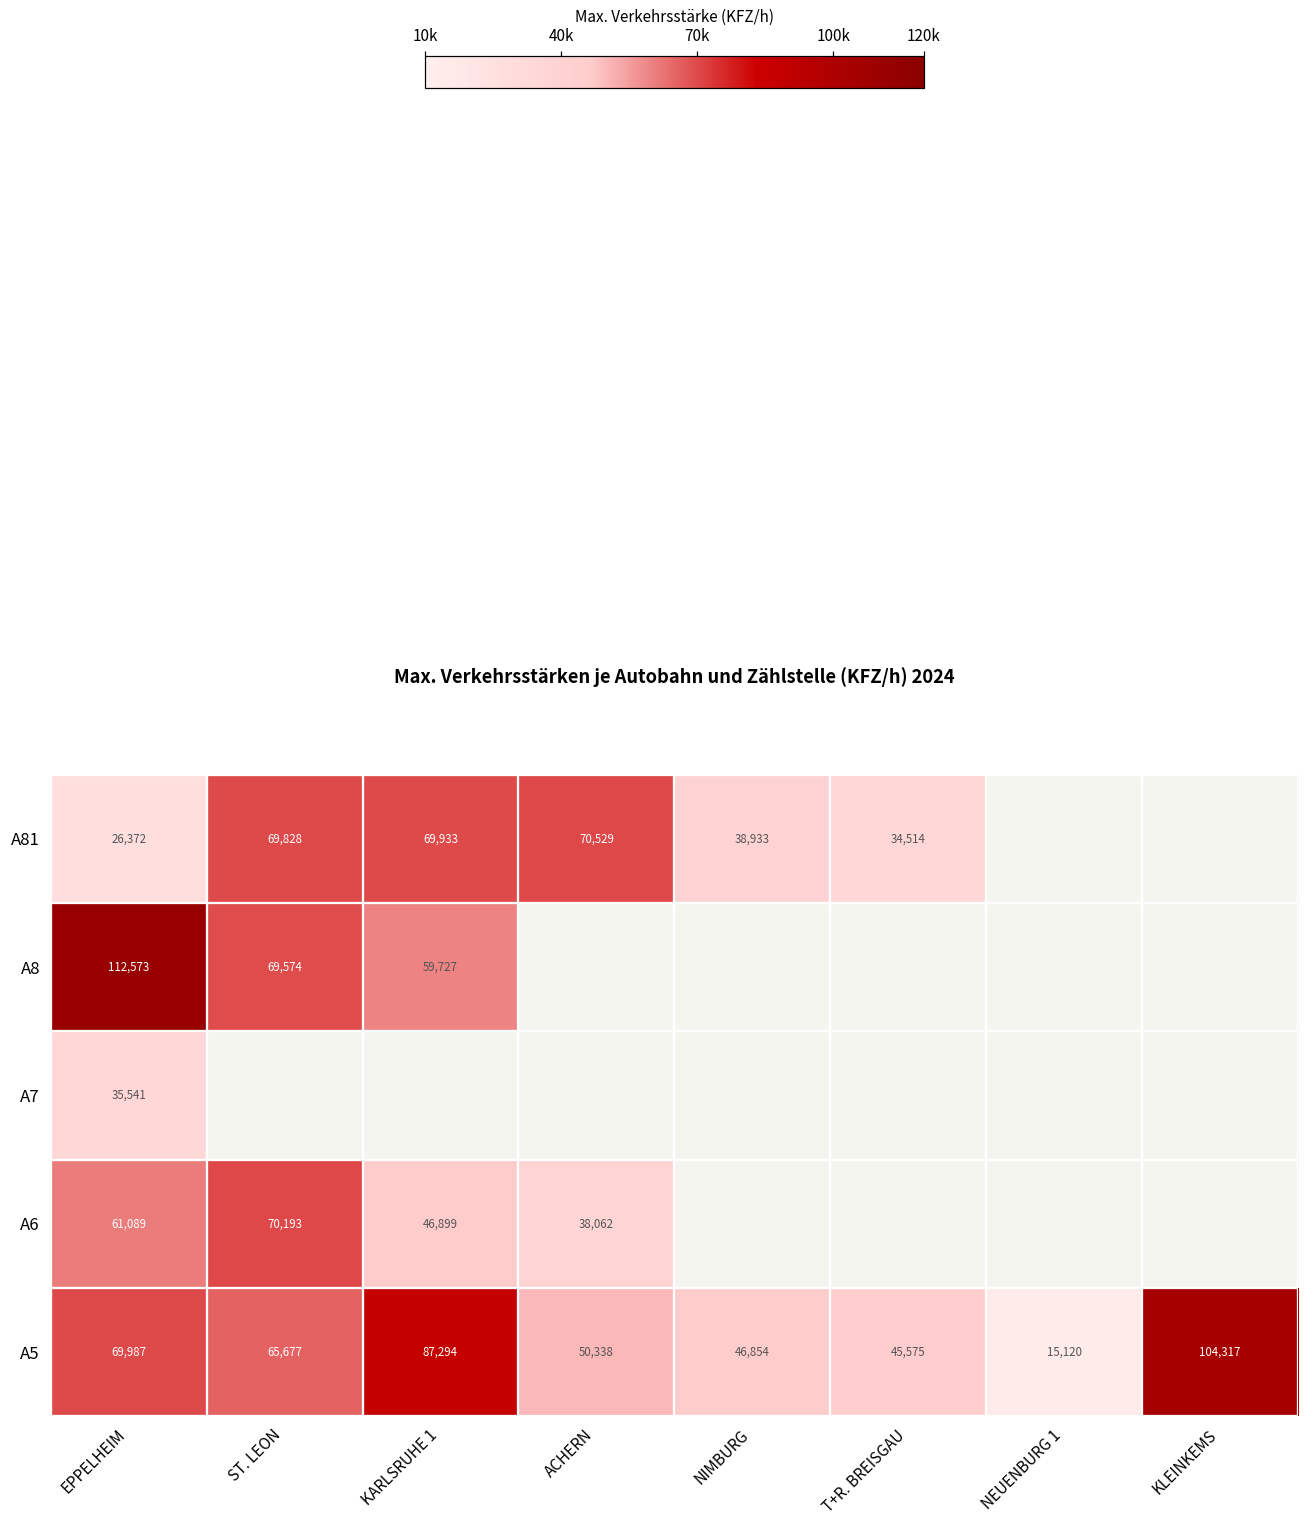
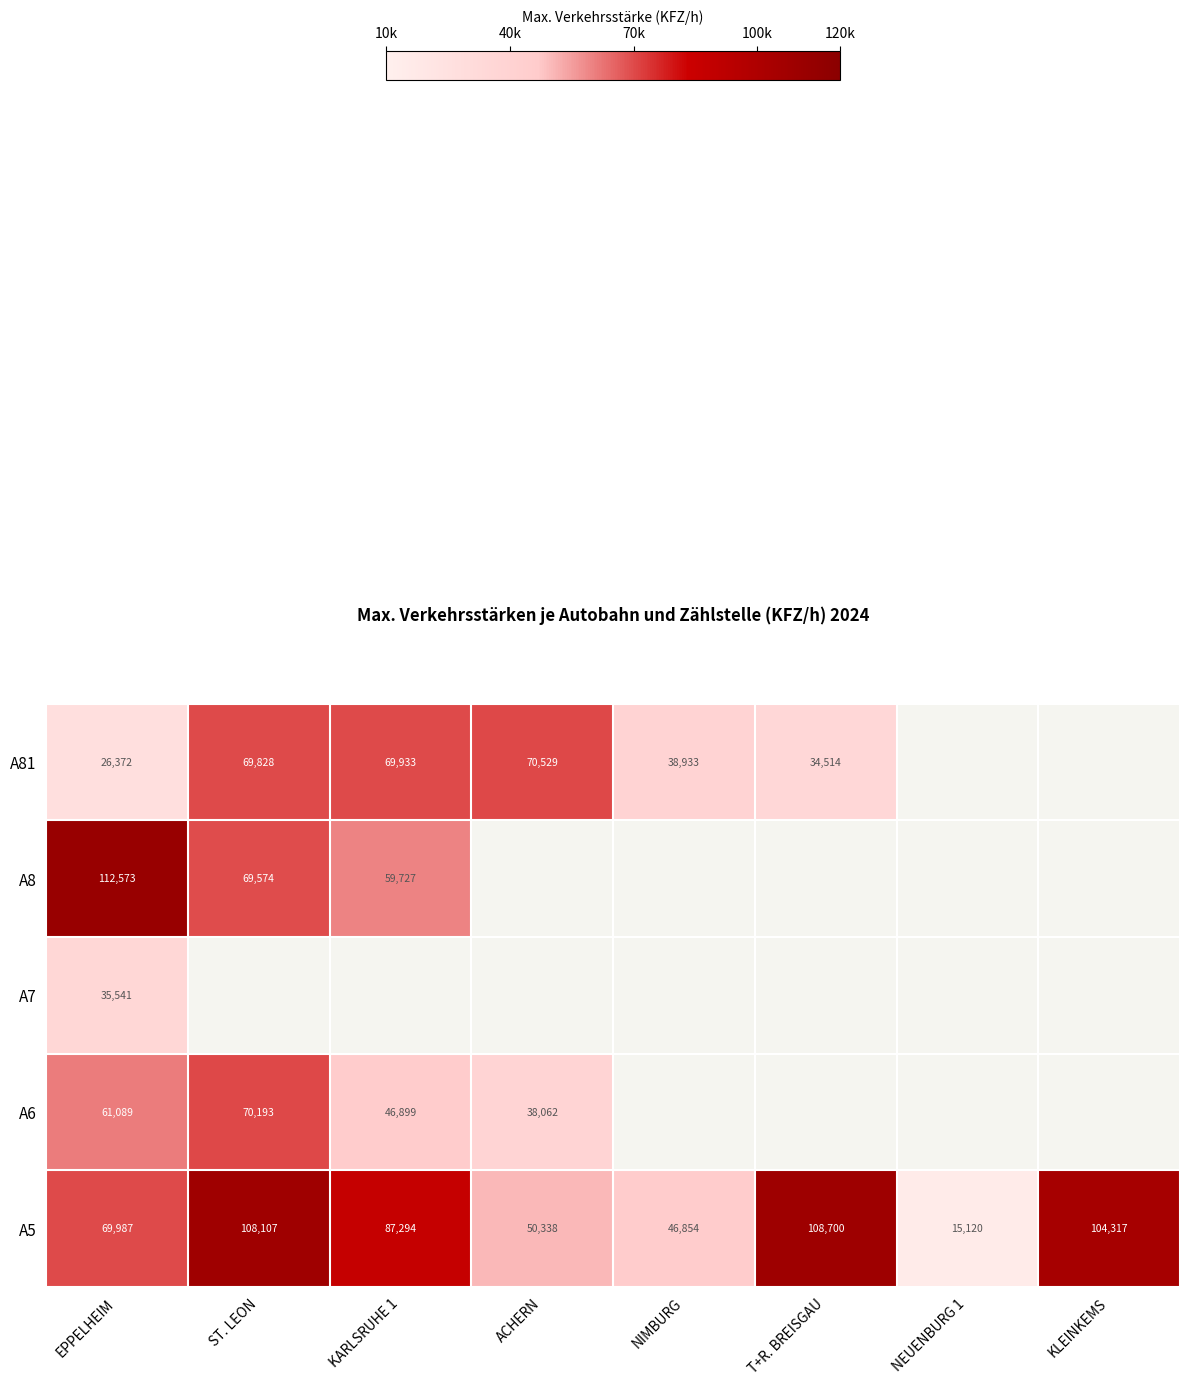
A5, ST. LEON: 65,677 -> 108,107
A5, T+R. BREISGAU: 45,575 -> 108,700
